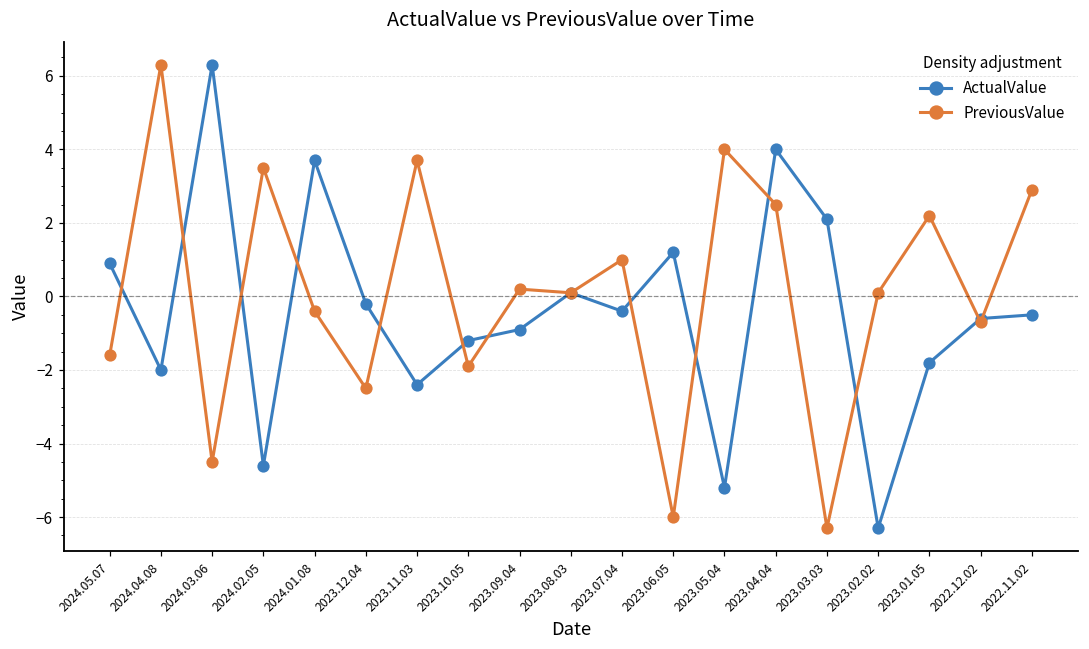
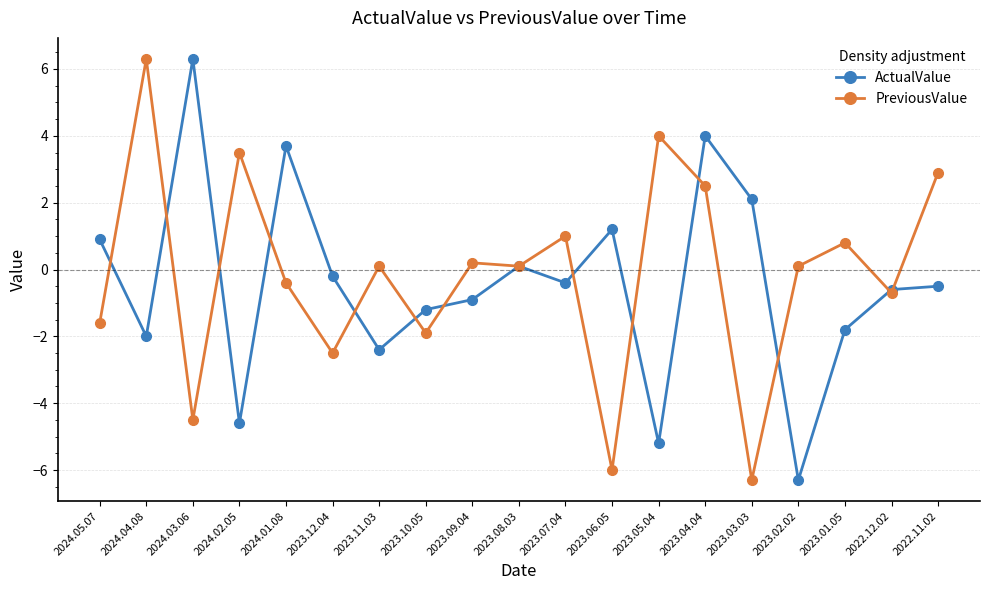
PreviousValue, 2023.11.03: 3.7 -> 0.1
PreviousValue, 2023.01.05: 2.2 -> 0.8
